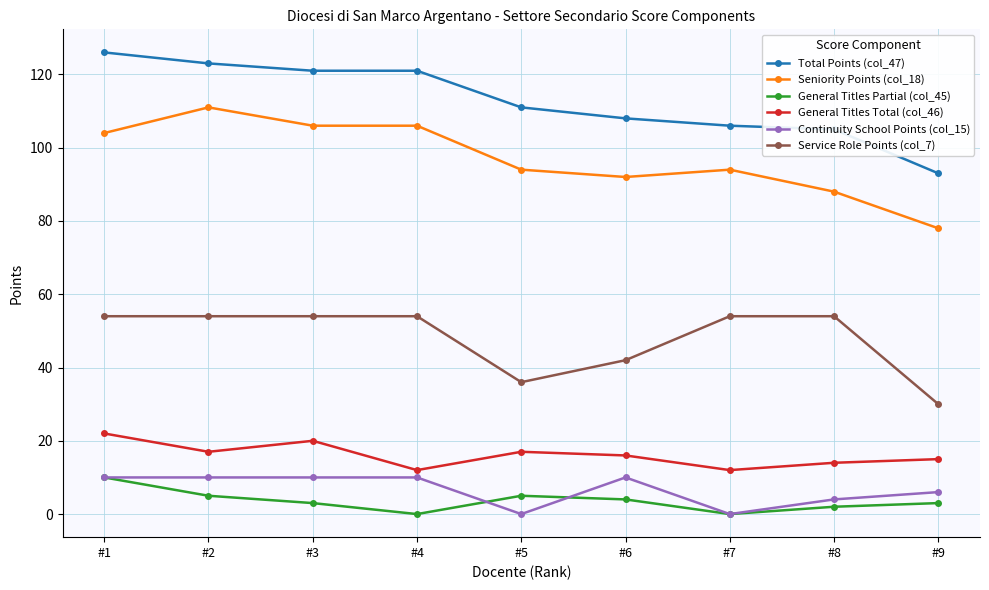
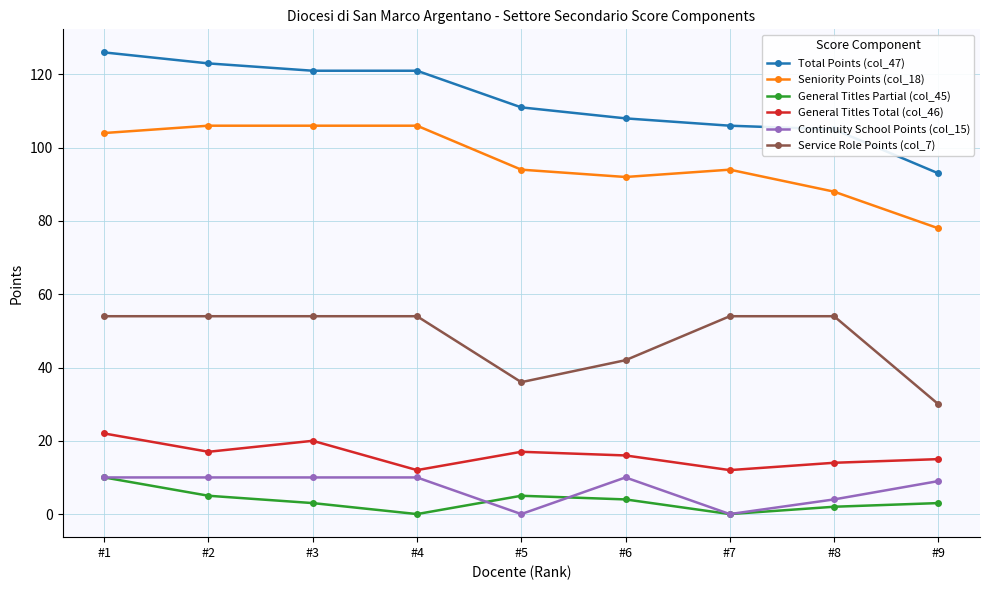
Seniority Points (col_18), #2: 111 -> 106
Continuity School Points (col_15), #9: 6 -> 9
